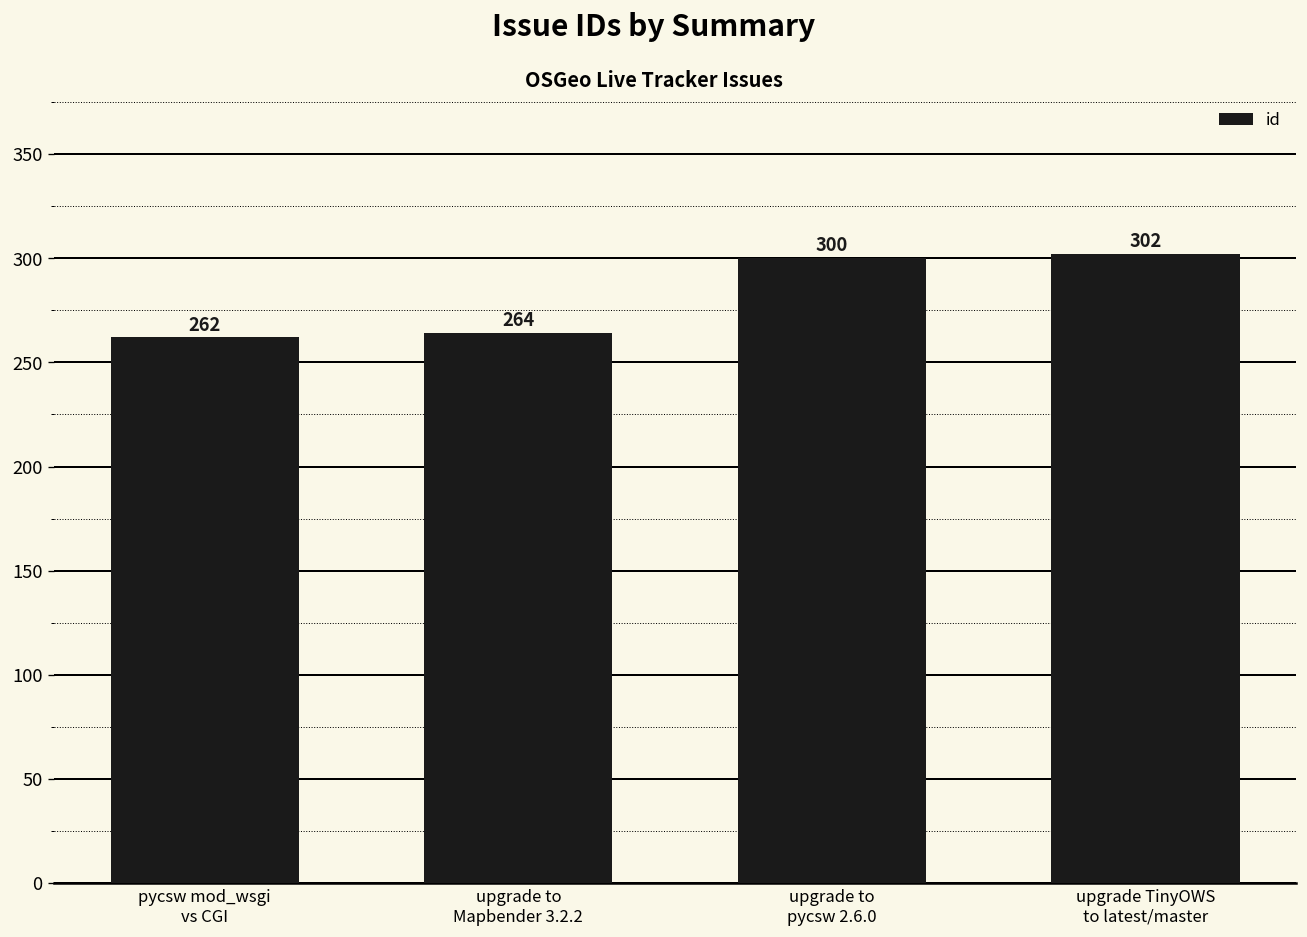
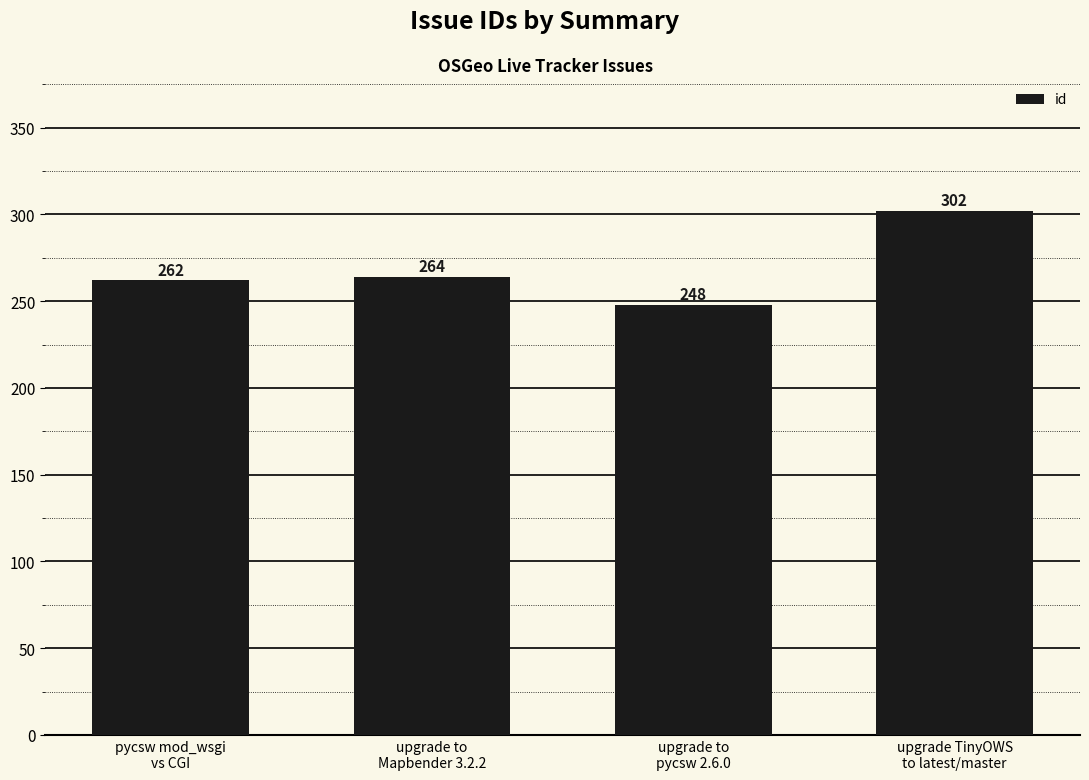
upgrade to pycsw 2.6.0: 300 -> 248
